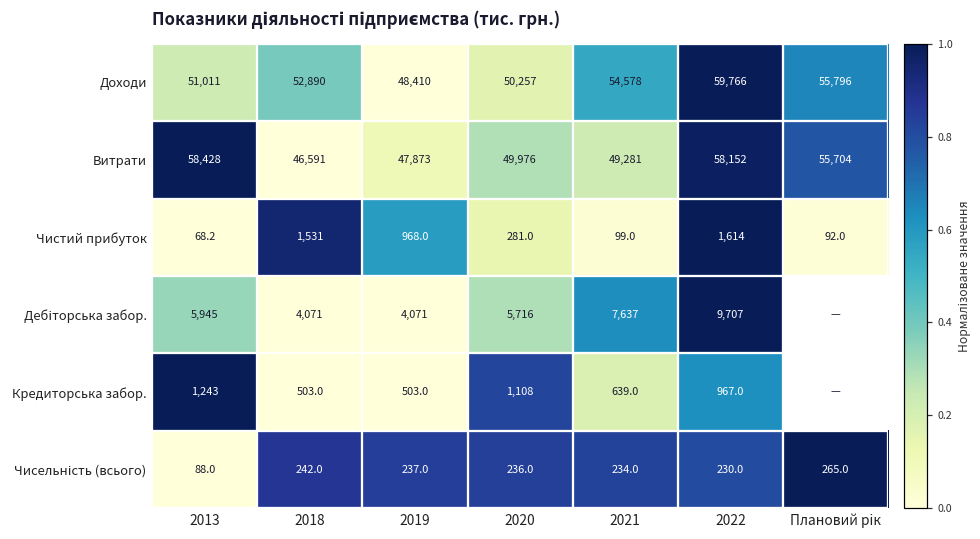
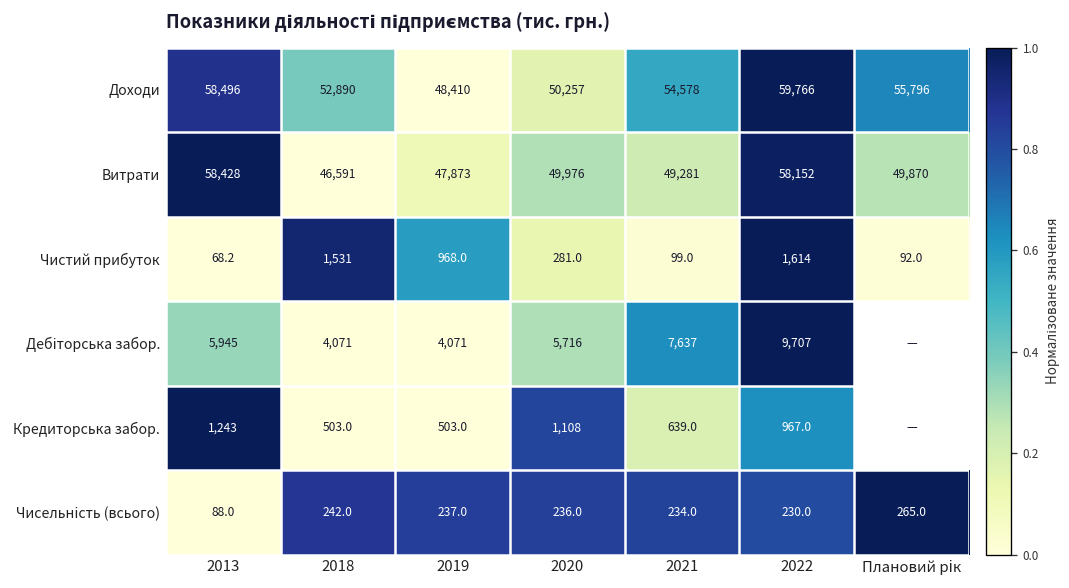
Доходи, 2013: 51,011 -> 58,496
Витрати, Плановий рік: 55,704 -> 49,870
